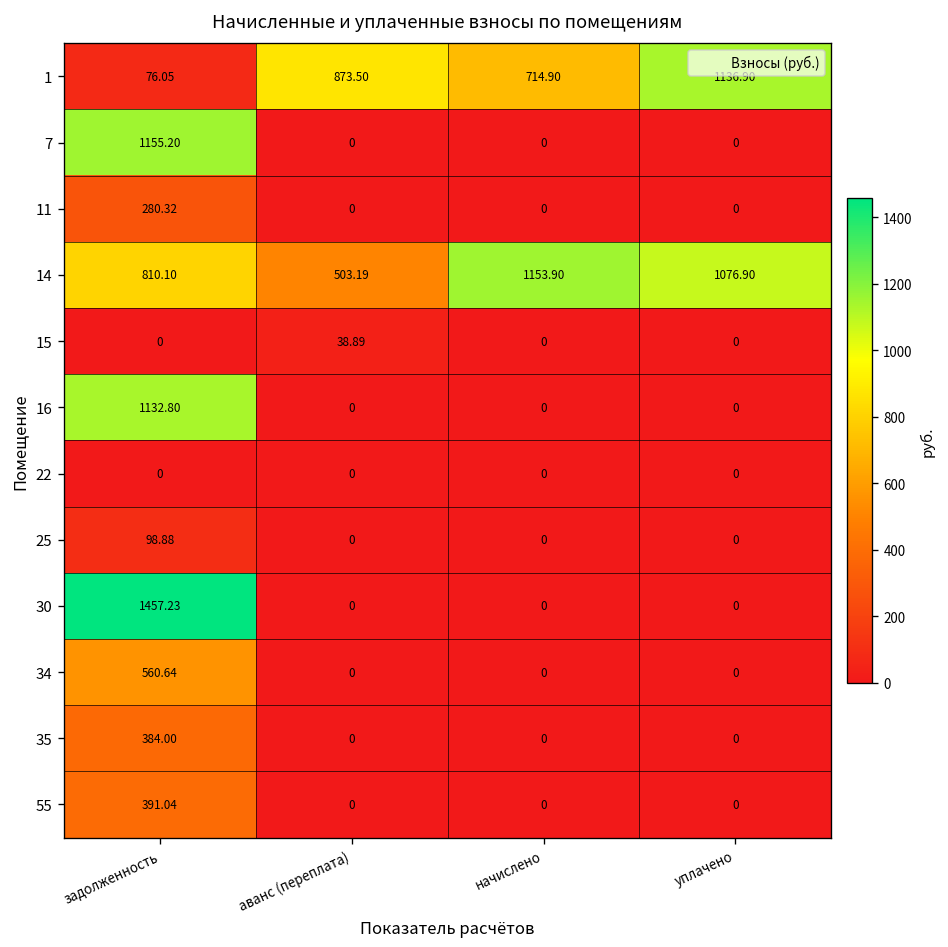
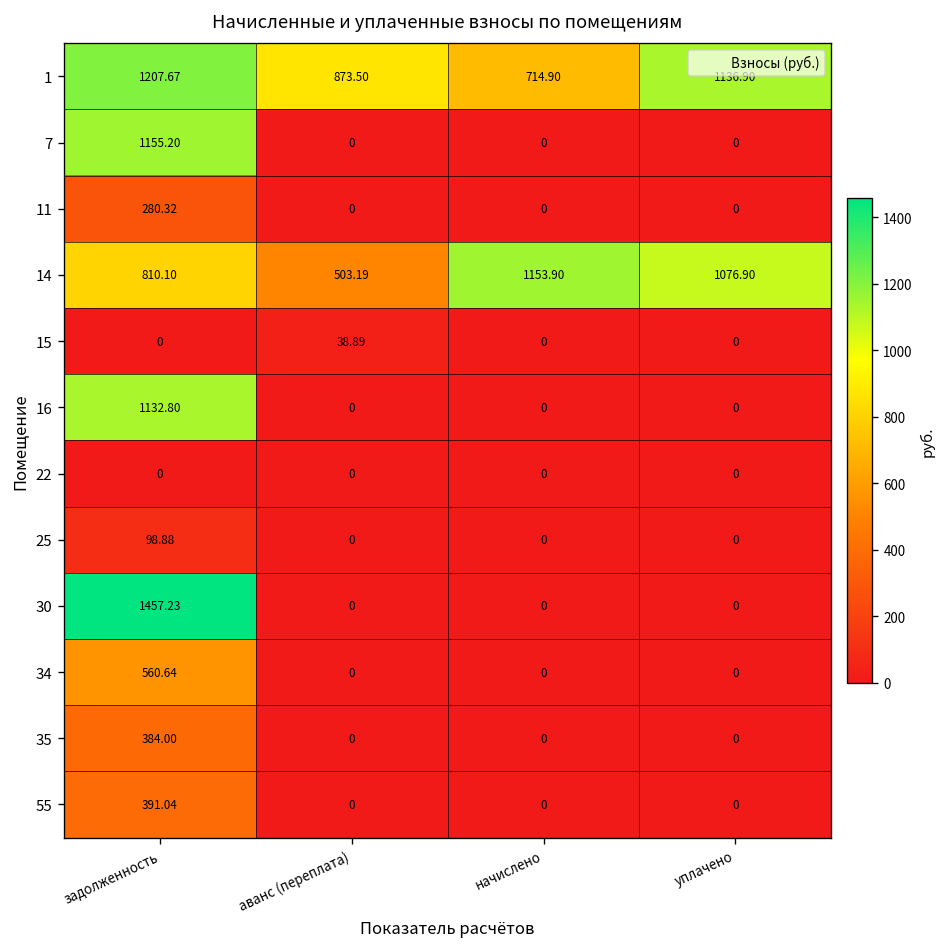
1, задолженность: 76.05 -> 1207.67
